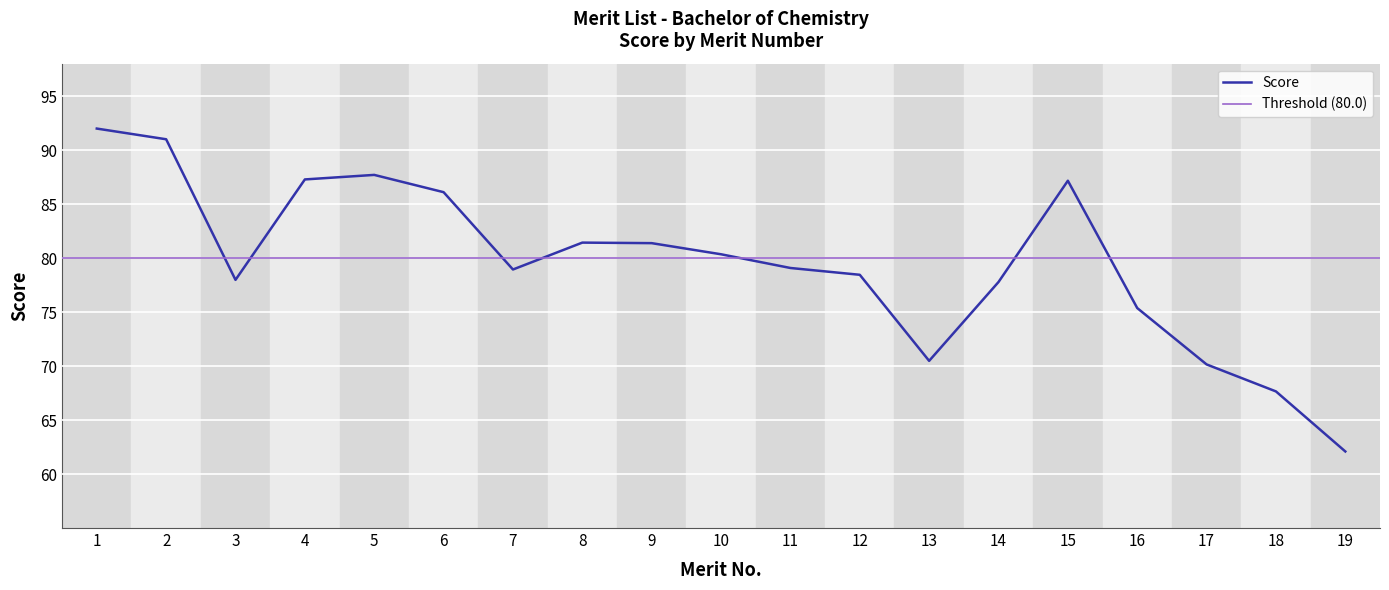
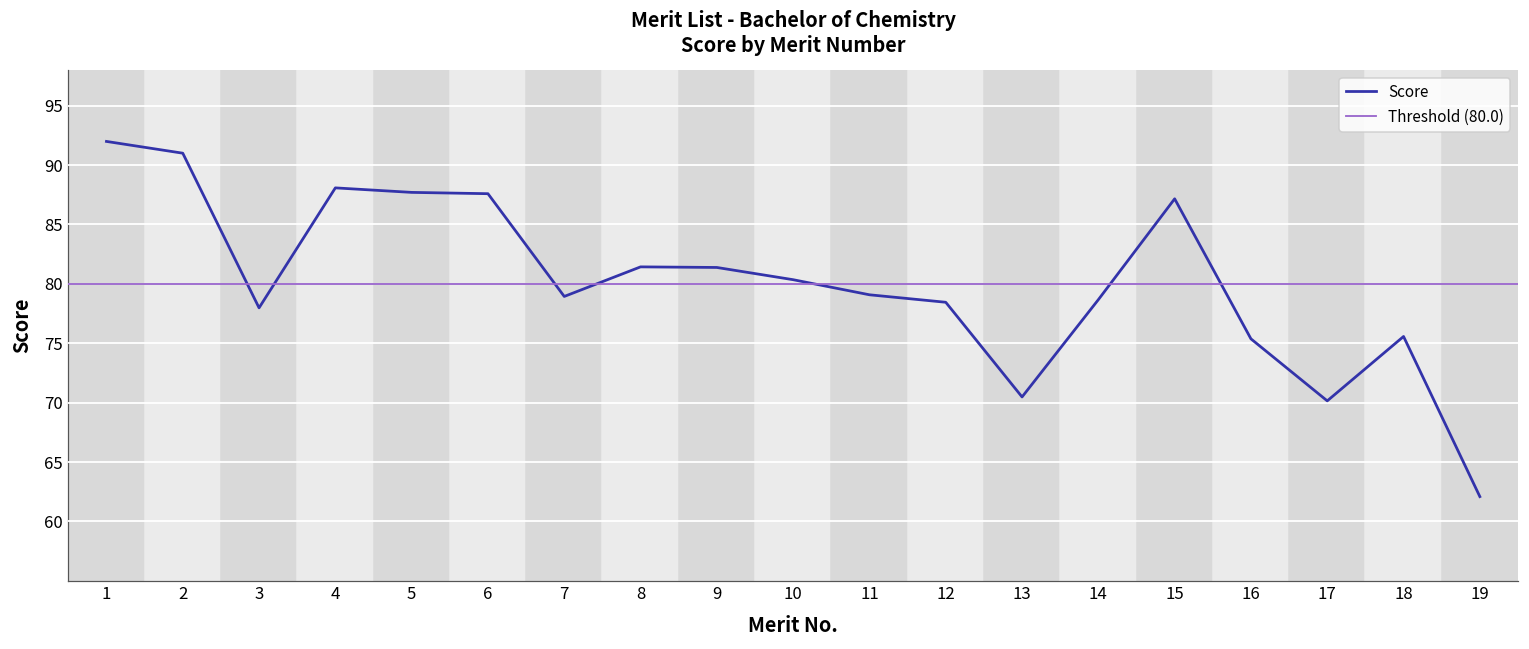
4: 87.3 -> 88.1
6: 86.1 -> 87.6
14: 77.8 -> 78.7
18: 67.7 -> 75.6
